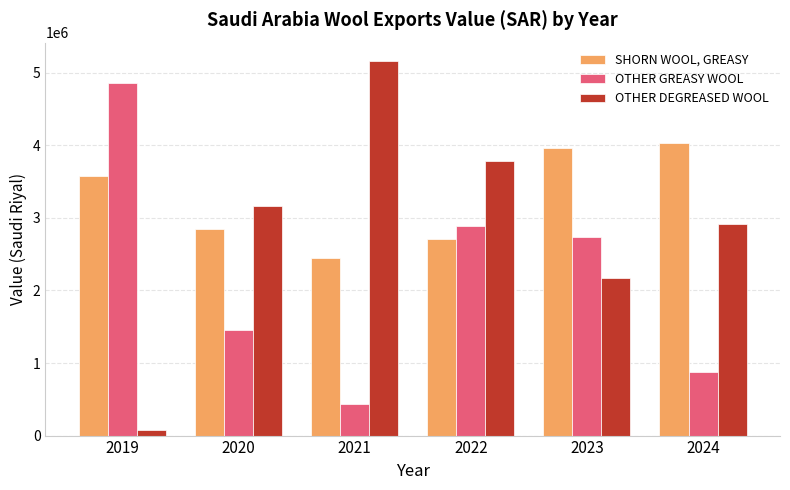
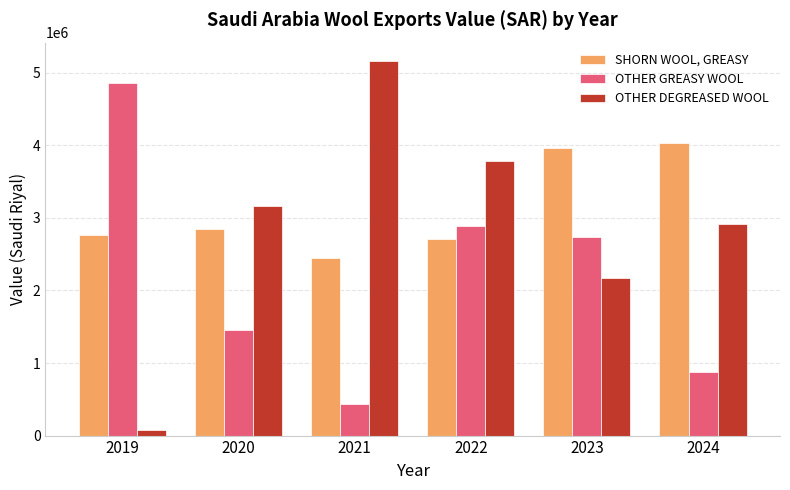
SHORN WOOL, GREASY, 2019: 3600000 -> 2800000
